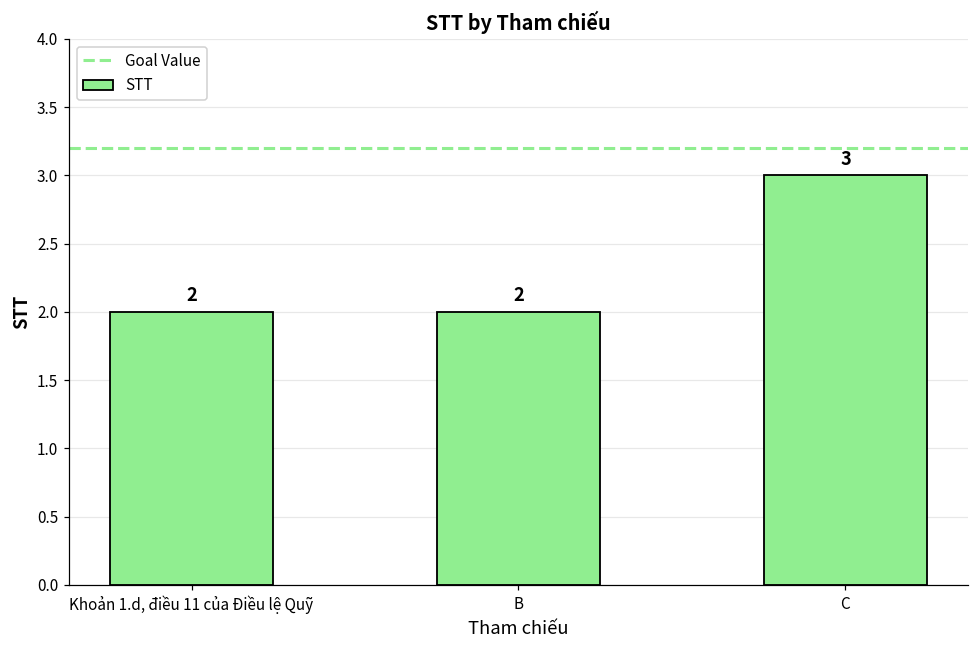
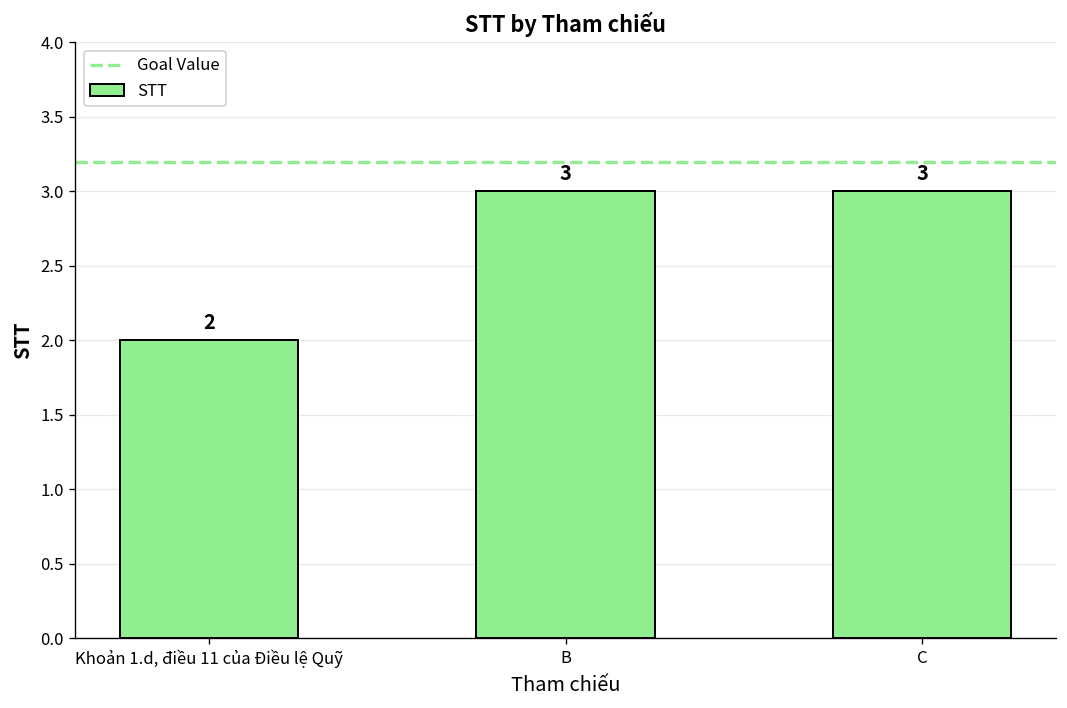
B: 2 -> 3
